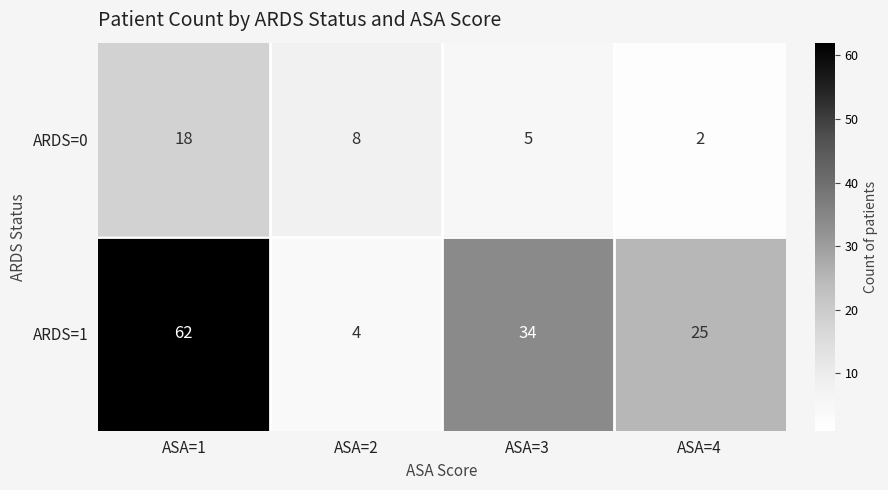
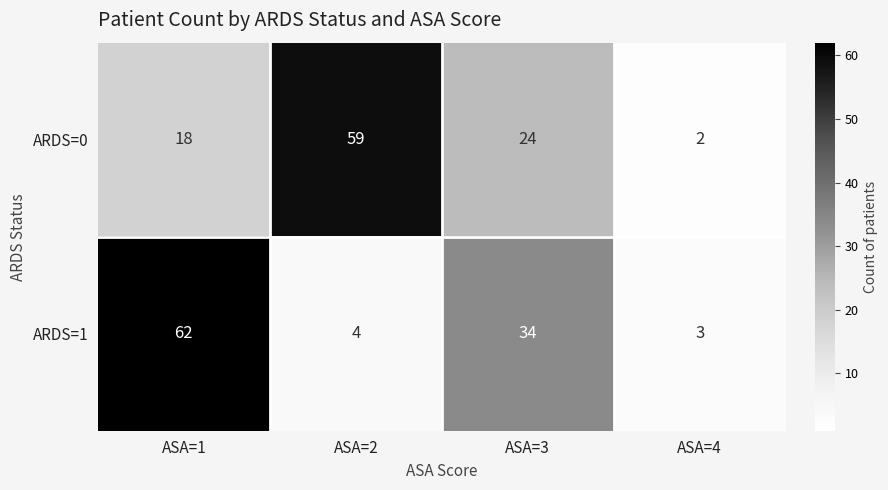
ARDS=0, ASA=2: 8 -> 59
ARDS=0, ASA=3: 5 -> 24
ARDS=1, ASA=4: 25 -> 3
